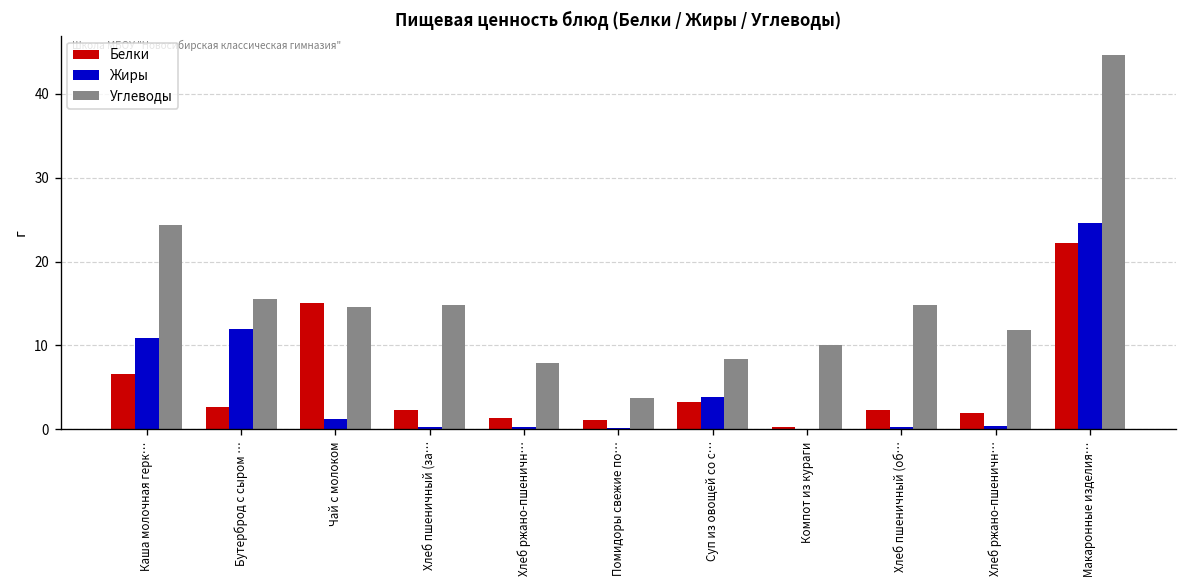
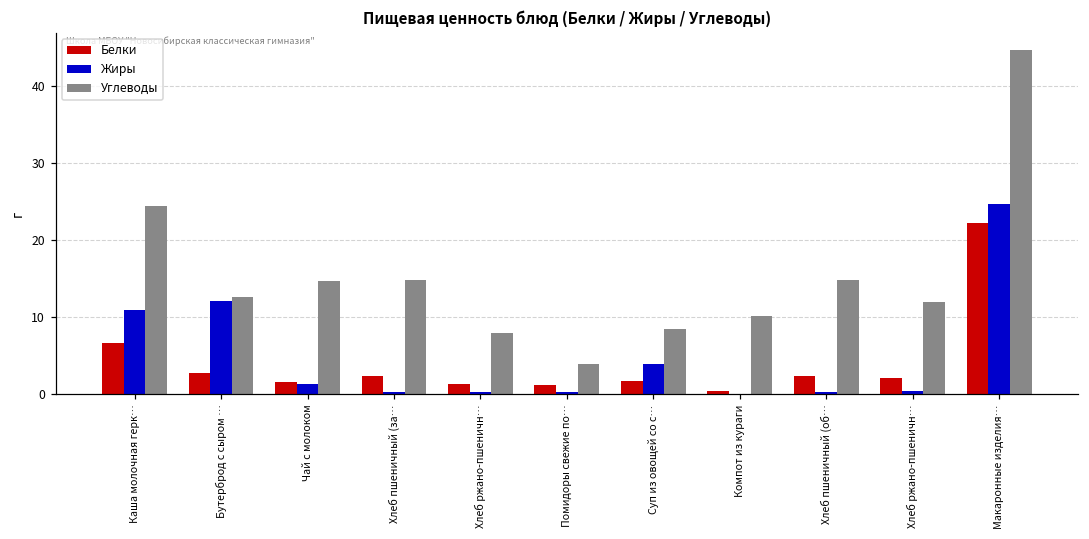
Углеводы, Бутерброд с сыром …: 16 -> 13
Белки, Чай с молоком: 15 -> 2
Белки, Суп из овощей со с…: 3 -> 2
